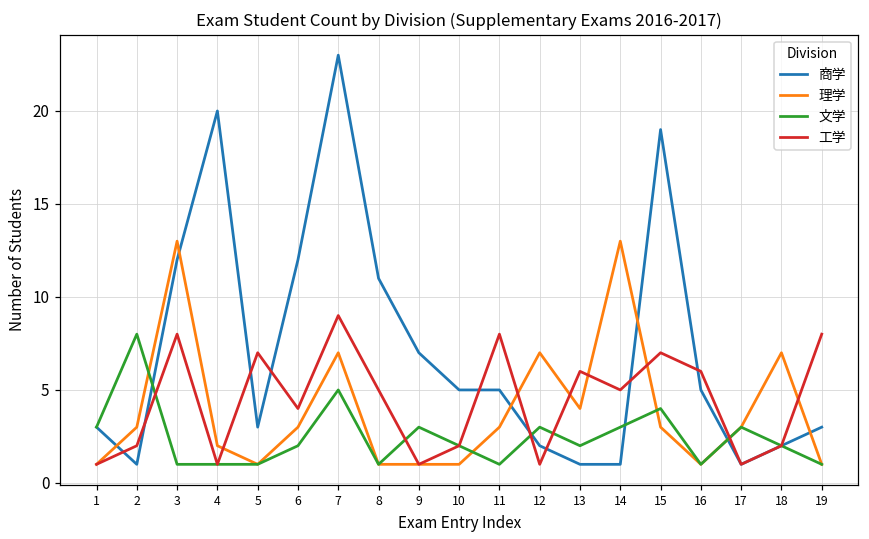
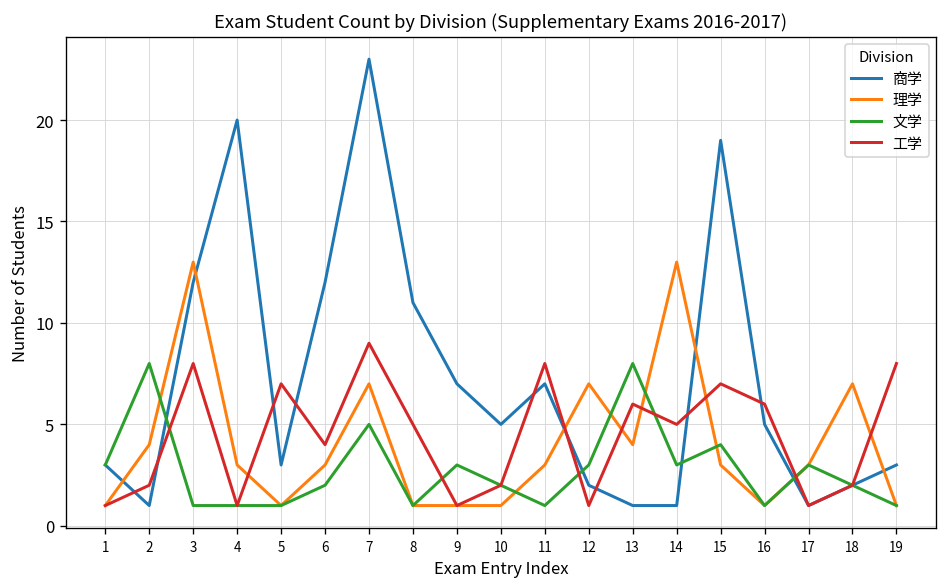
理学, 2: 3 -> 4
理学, 4: 2 -> 3
商学, 11: 5 -> 7
文学, 13: 2 -> 8
